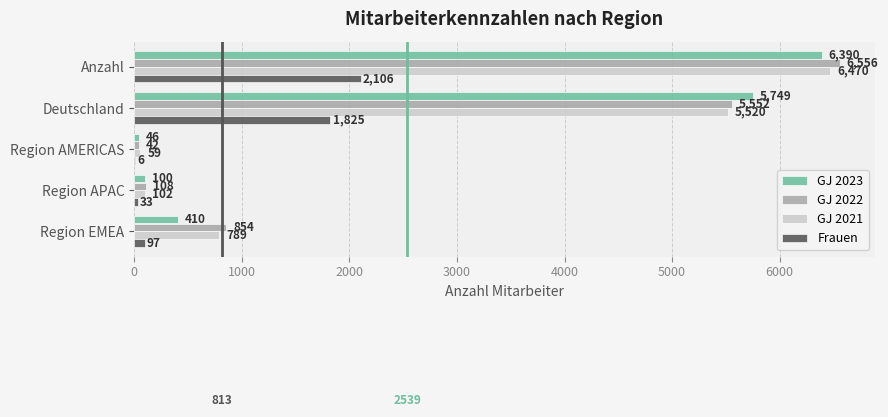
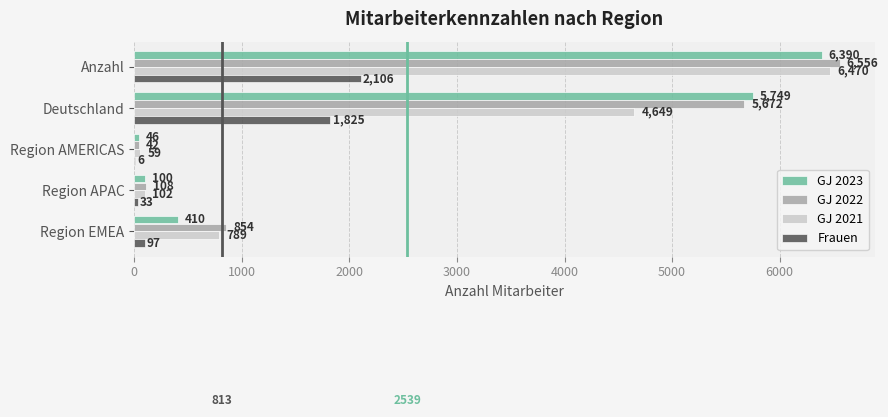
GJ 2022, Deutschland: 5,552 -> 5,672
GJ 2021, Deutschland: 5,520 -> 4,649
